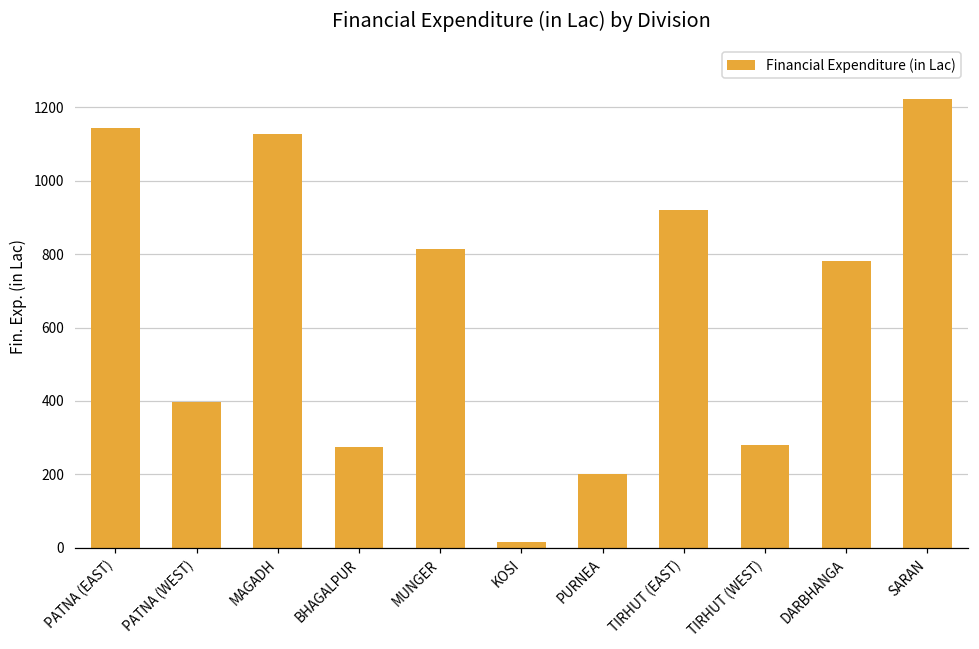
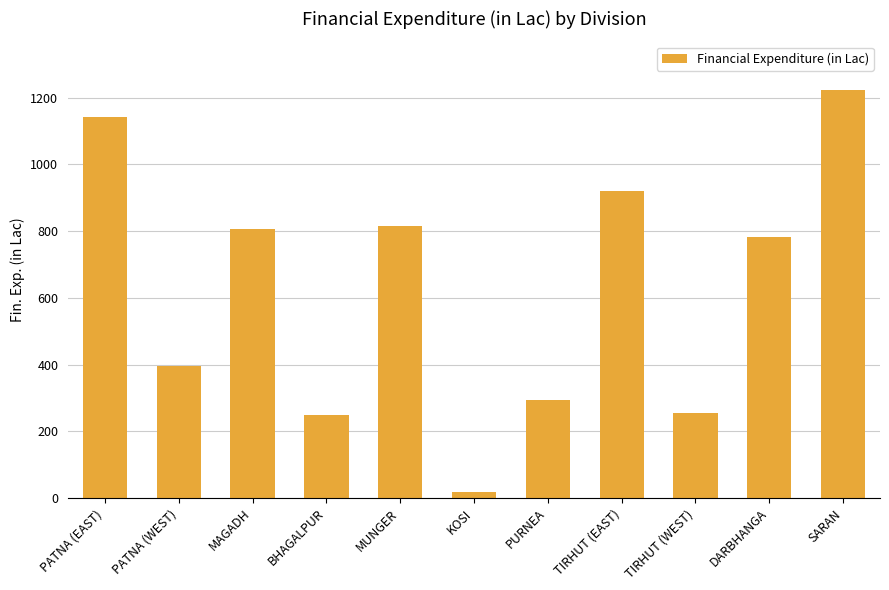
MAGADH: 1130 -> 810
BHAGALPUR: 270 -> 250
PURNEA: 200 -> 290
TIRHUT (WEST): 280 -> 250
